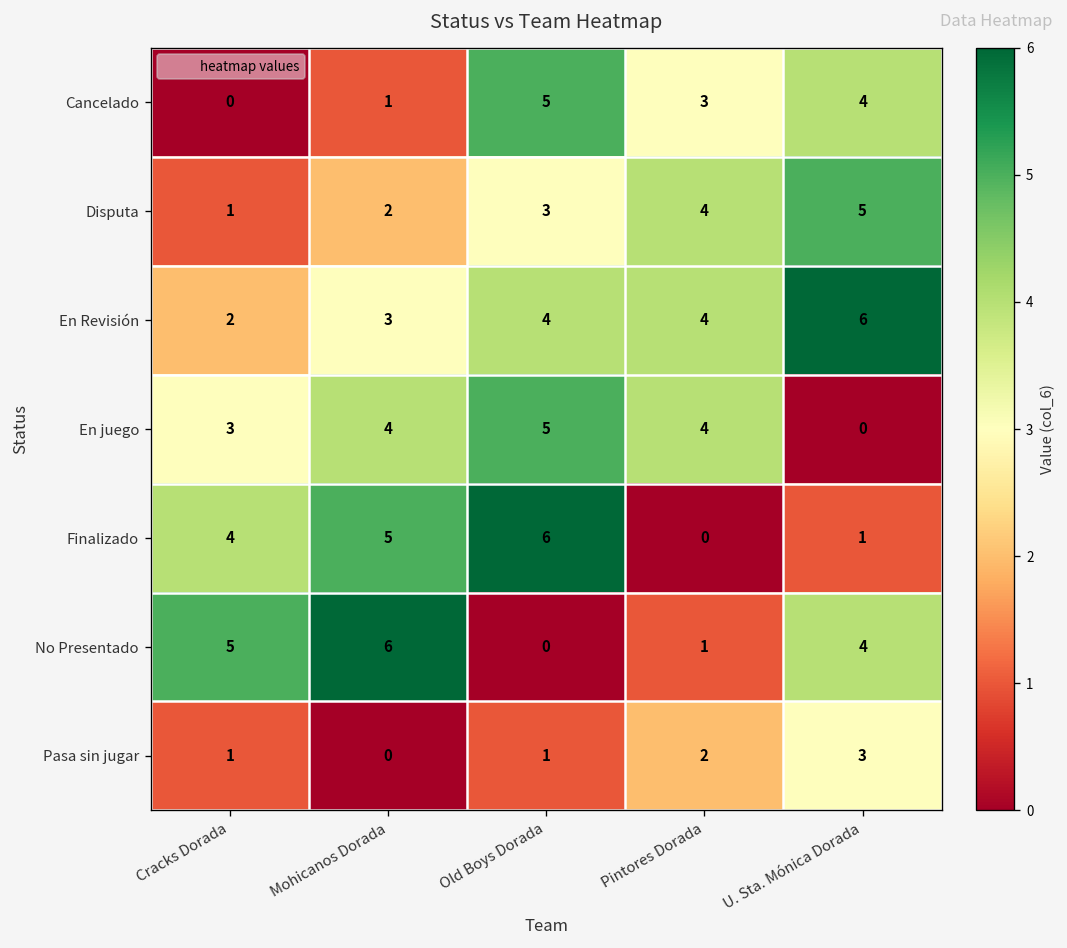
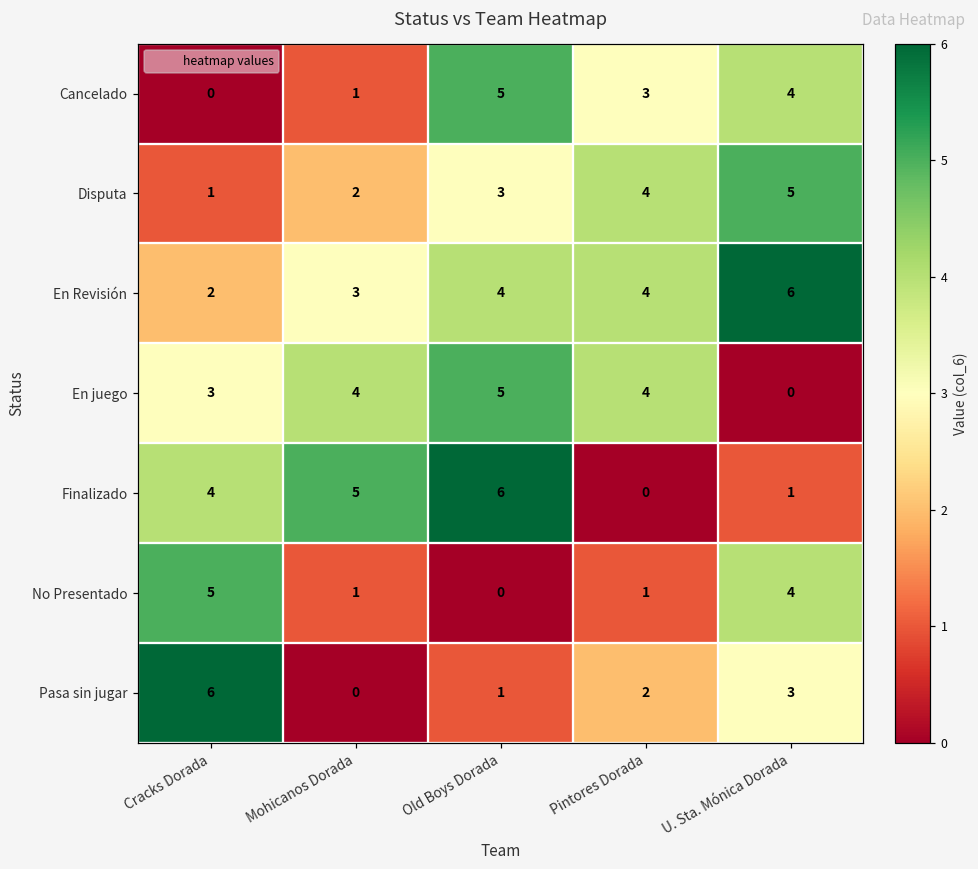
No Presentado, Mohicanos Dorada: 6 -> 1
Pasa sin jugar, Cracks Dorada: 1 -> 6
